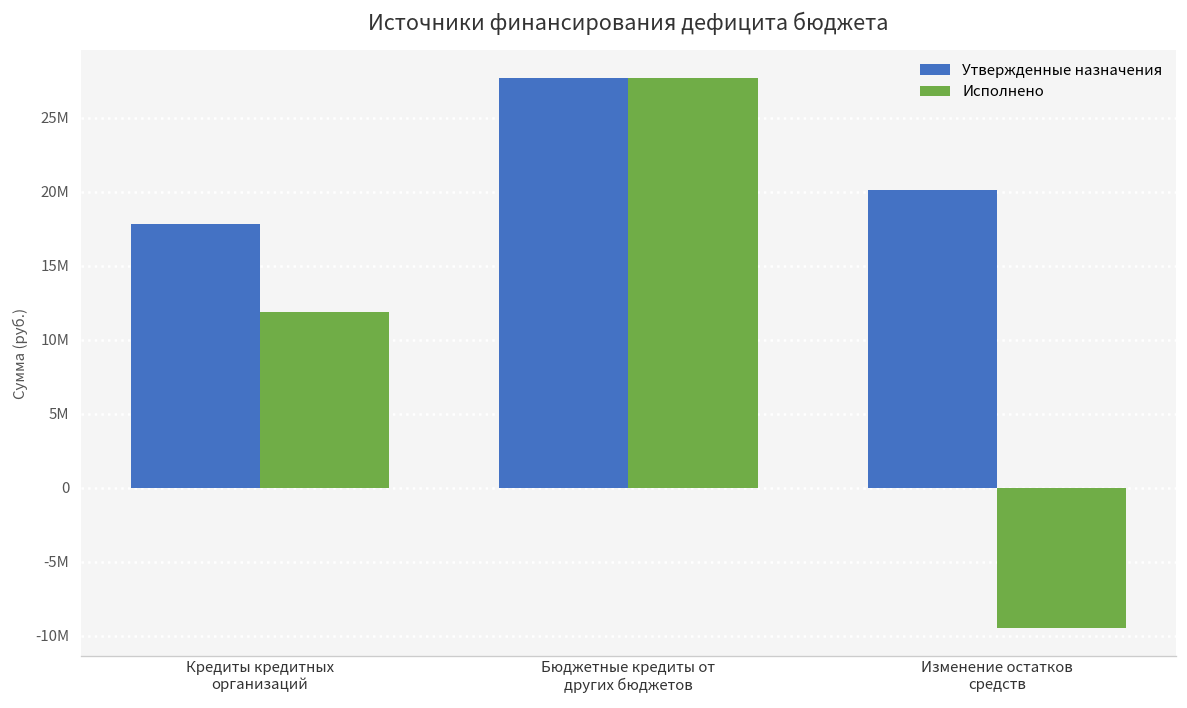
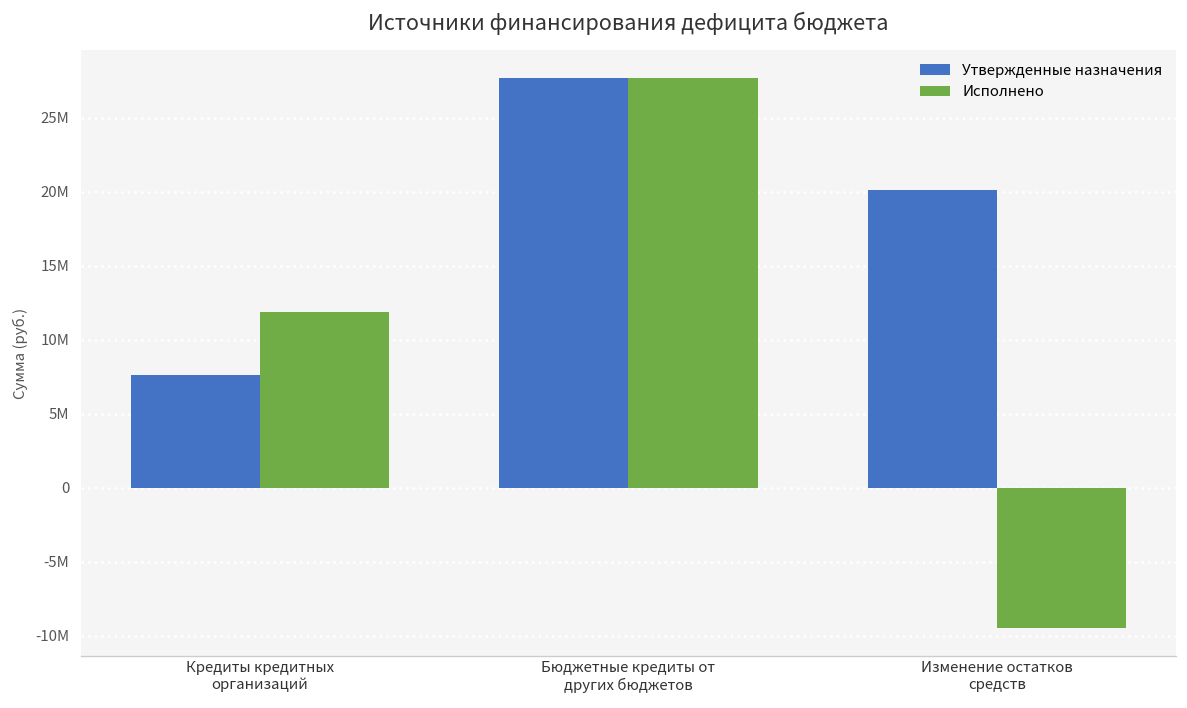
Утвержденные назначения, Кредиты кредитных организаций: 17800000 -> 7600000
